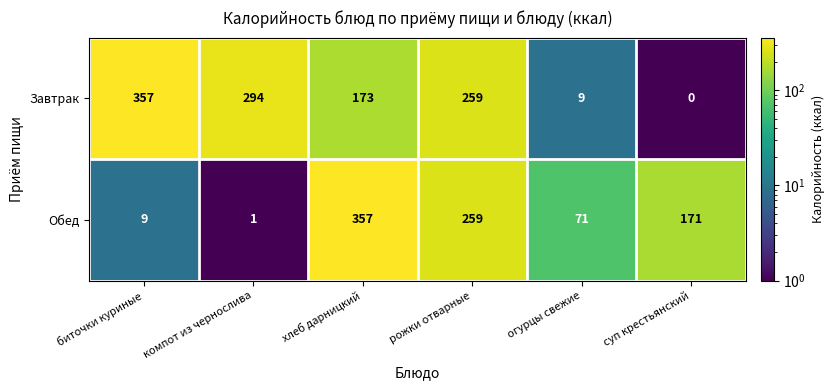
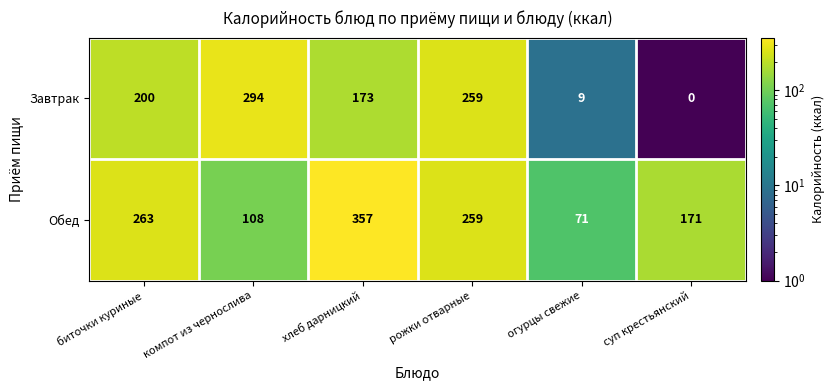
Завтрак, биточки куриные: 357 -> 200
Обед, биточки куриные: 9 -> 263
Обед, компот из чернослива: 1 -> 108
